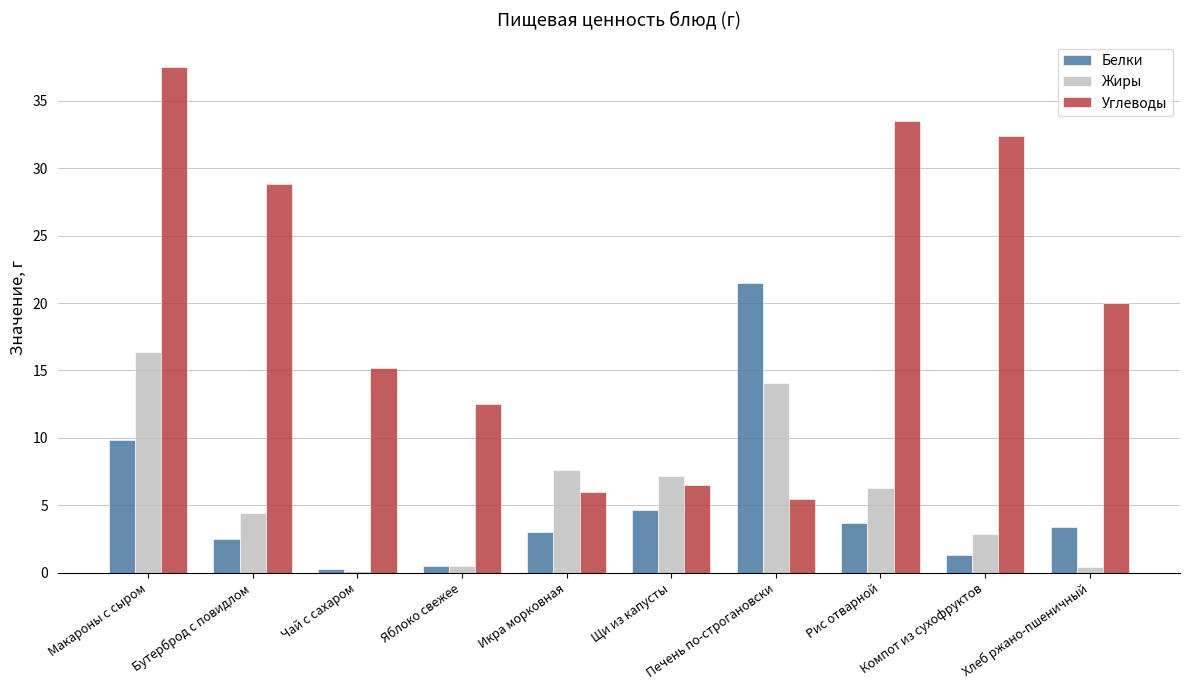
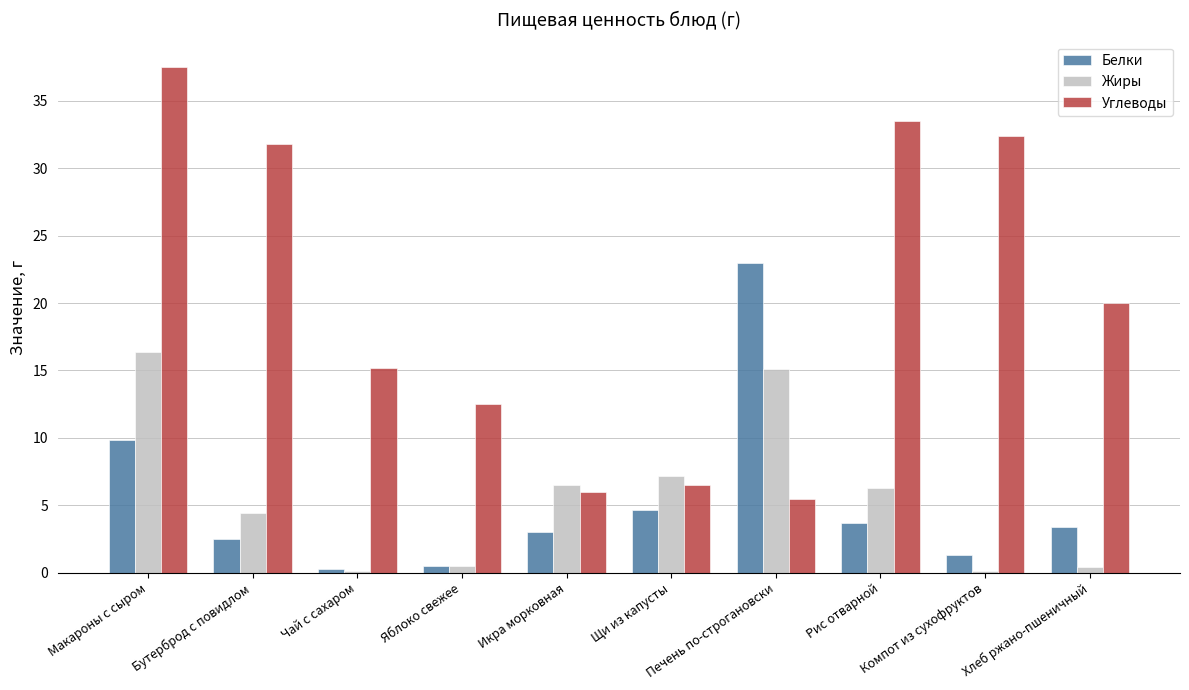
Углеводы, Бутерброд с повидлом: 28.9 -> 31.8
Жиры, Икра морковная: 7.6 -> 6.5
Белки, Печень по-строгановски: 21.5 -> 23.0
Жиры, Печень по-строгановски: 14.1 -> 15.1
Жиры, Компот из сухофруктов: 2.9 -> 0.1
